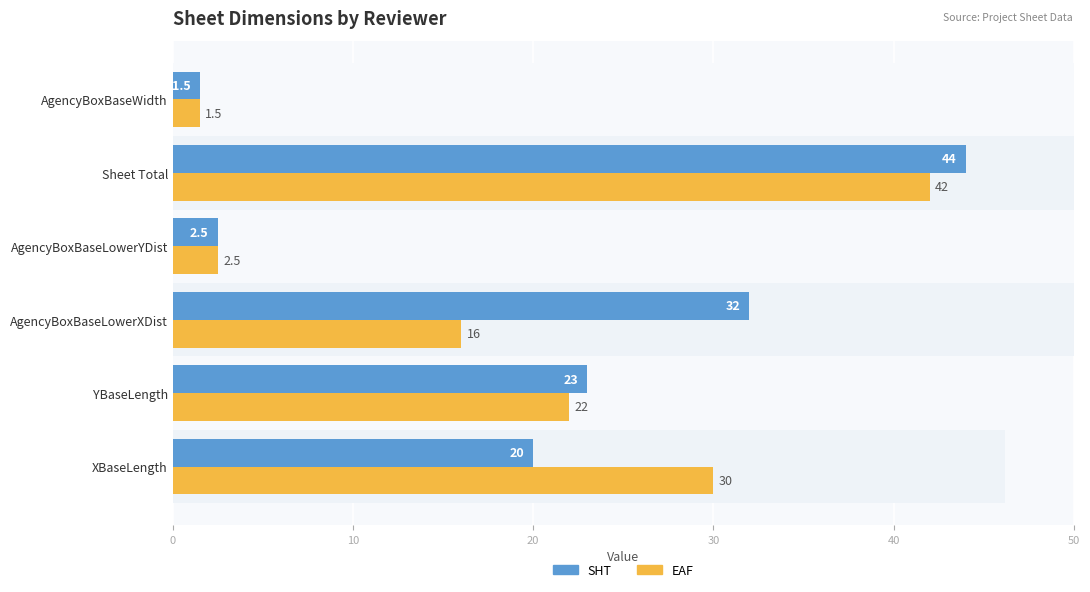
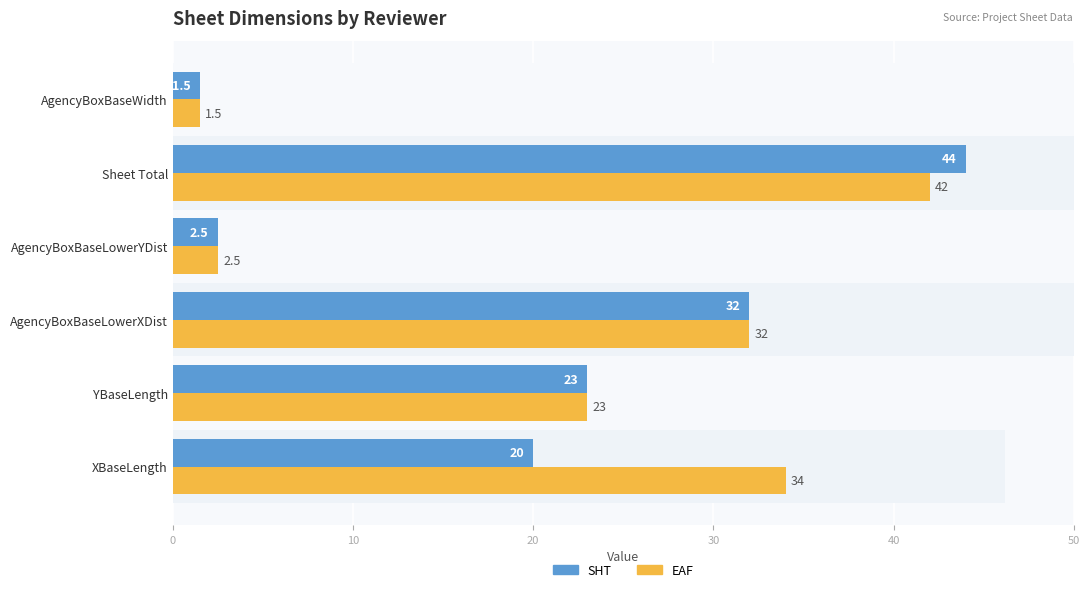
EAF, AgencyBoxBaseLowerXDist: 16 -> 32
EAF, YBaseLength: 22 -> 23
EAF, XBaseLength: 30 -> 34
